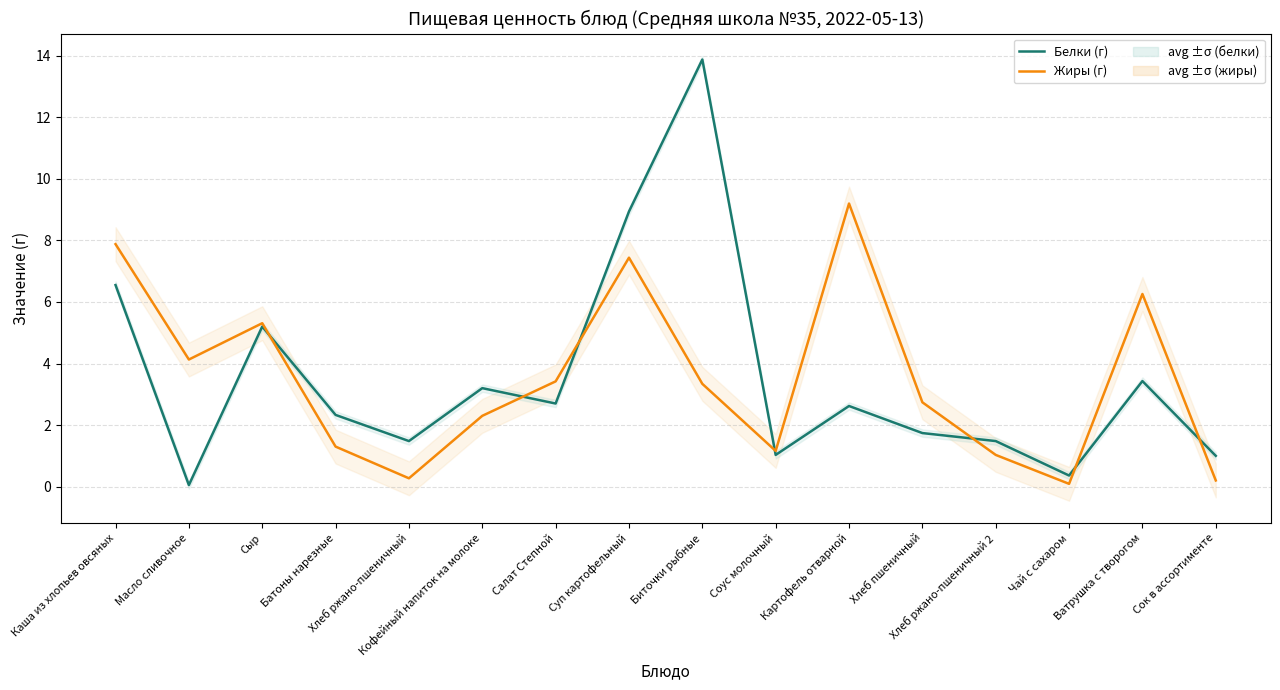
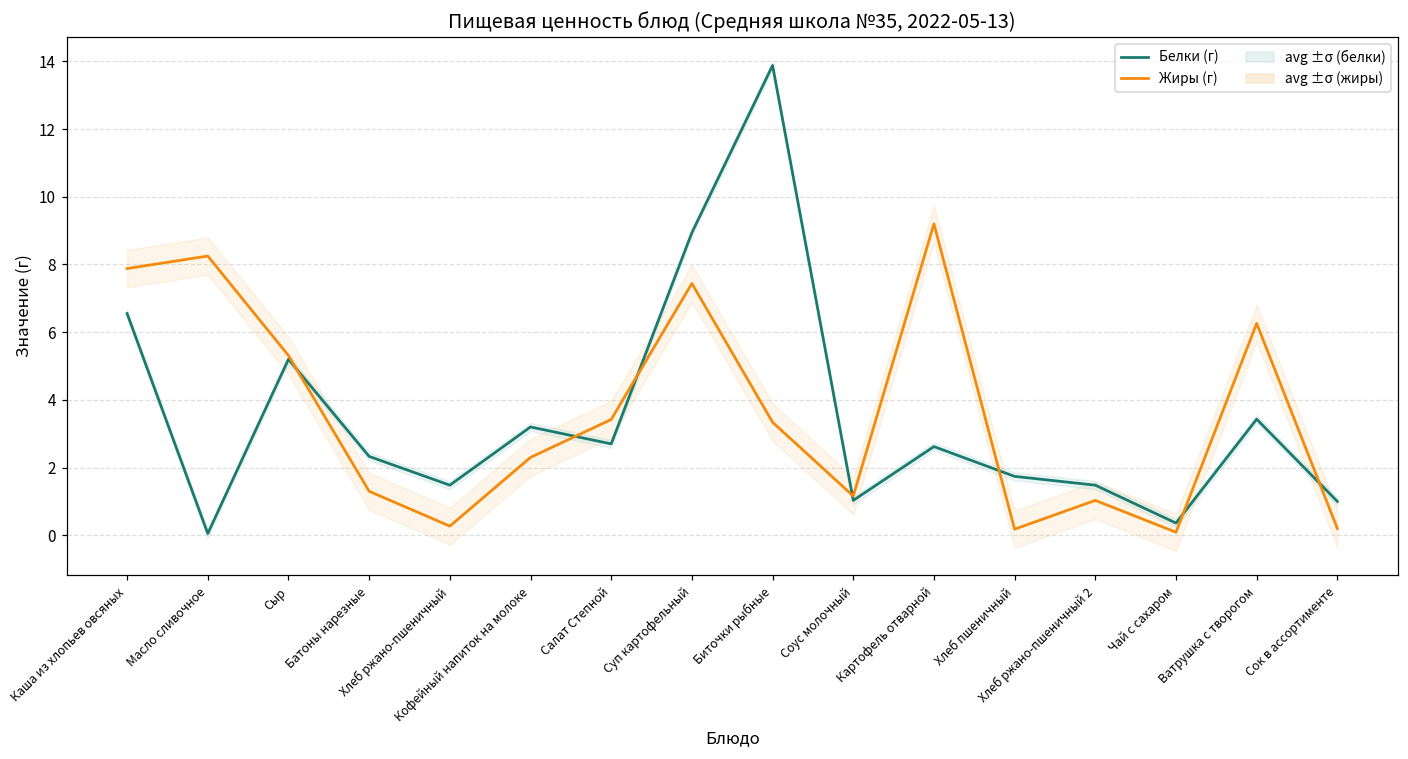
Жиры (г), Масло сливочное: 4.1 -> 8.3
Жиры (г), Хлеб пшеничный: 2.7 -> 0.2
